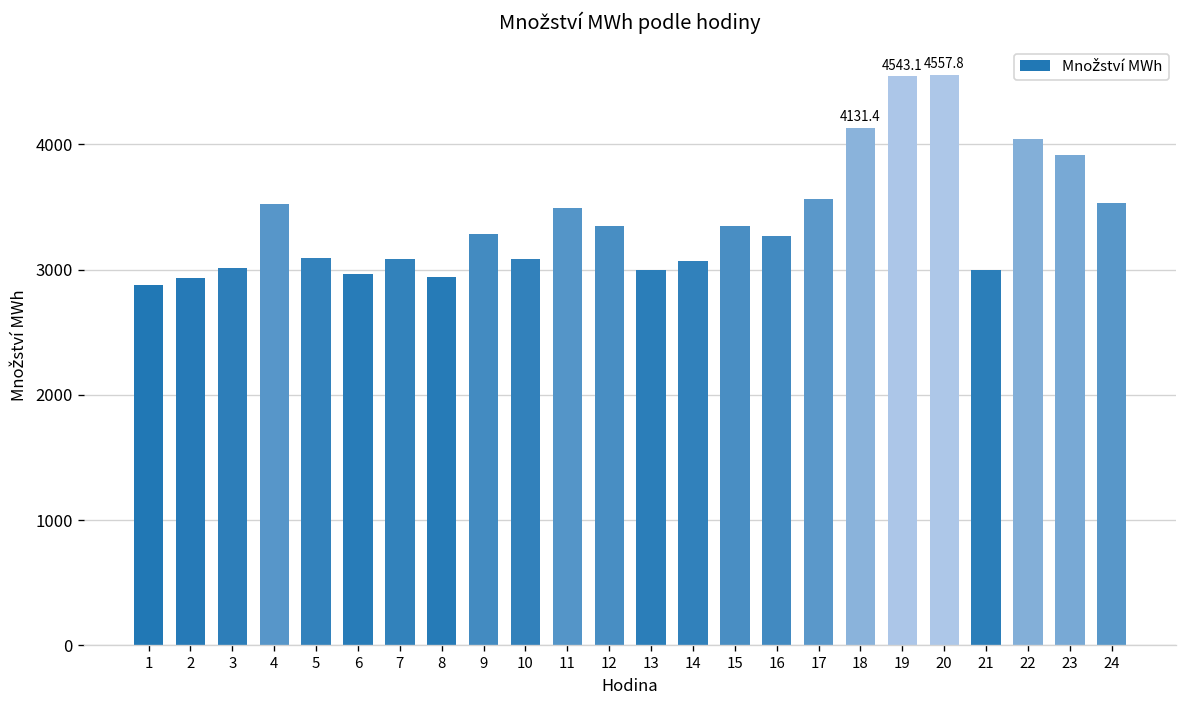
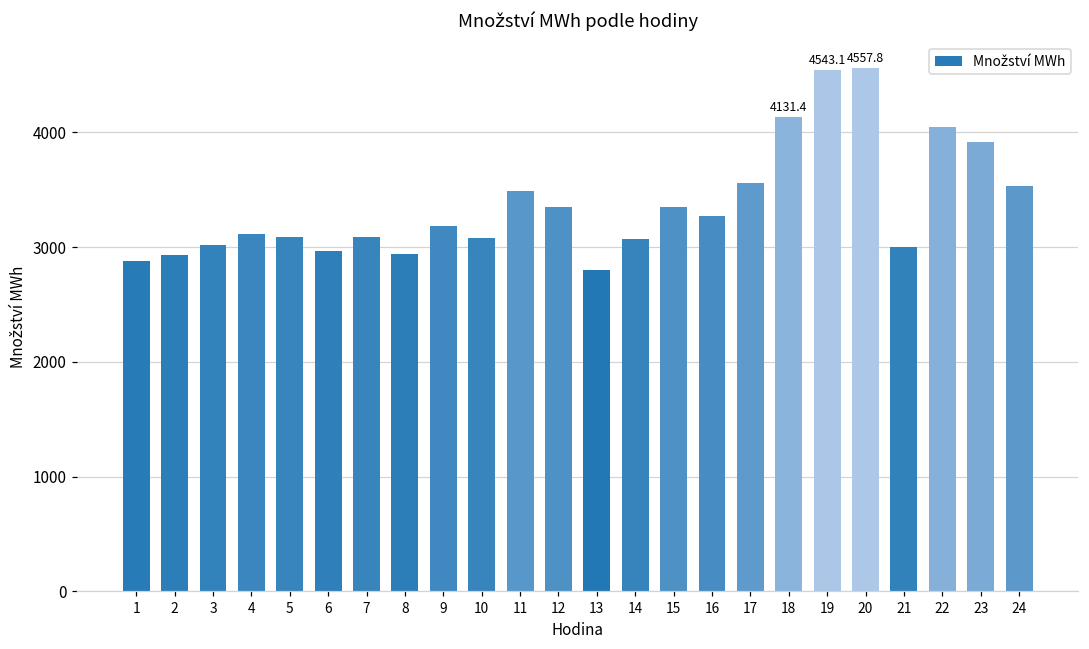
4: 3520 -> 3120
9: 3290 -> 3190
13: 3000 -> 2800
